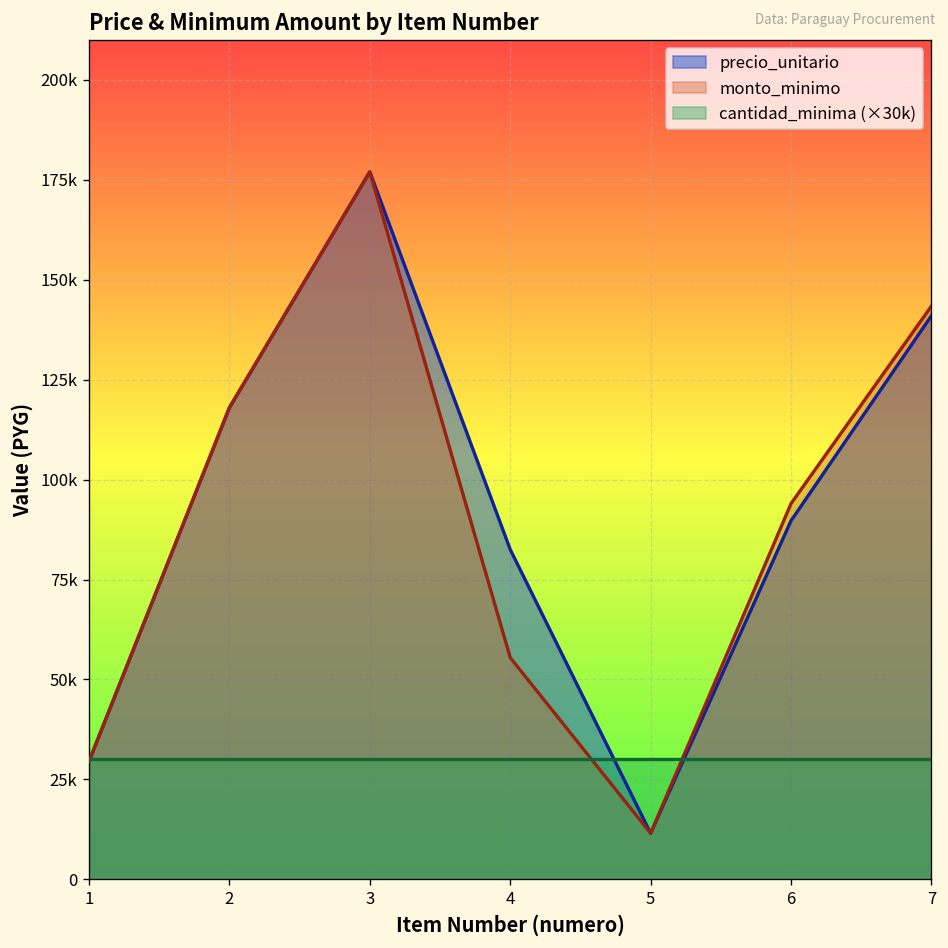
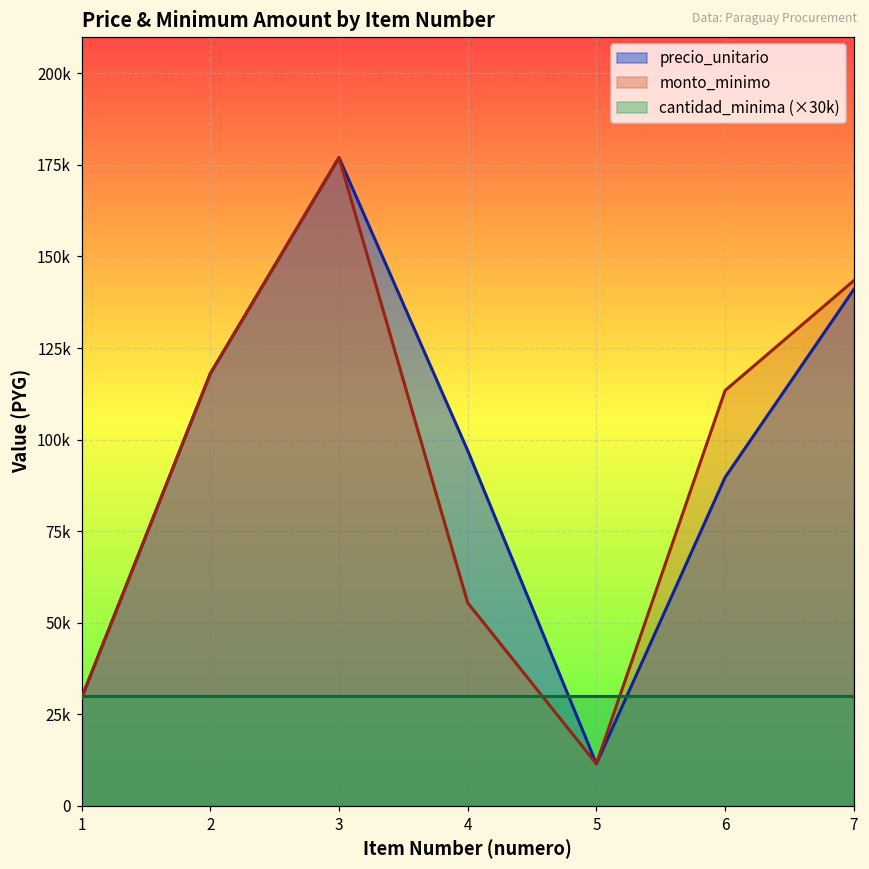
precio_unitario, 4: 83000 -> 97000
monto_minimo, 6: 94000 -> 113000
